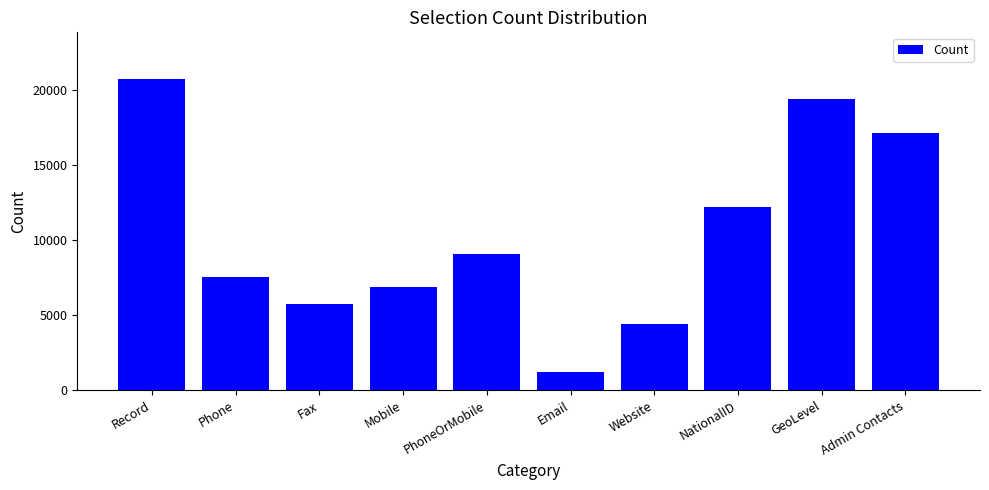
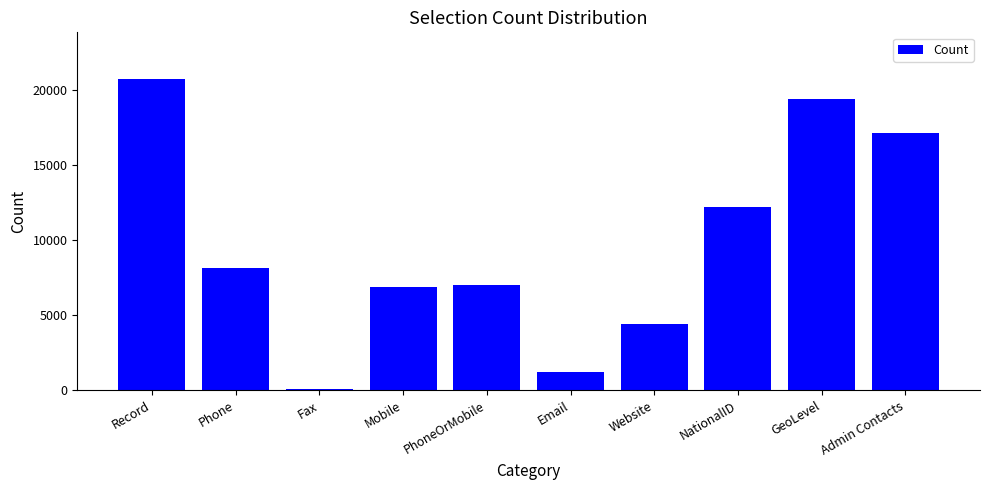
Phone: 7600 -> 8200
Fax: 5700 -> 100
PhoneOrMobile: 9100 -> 7000
